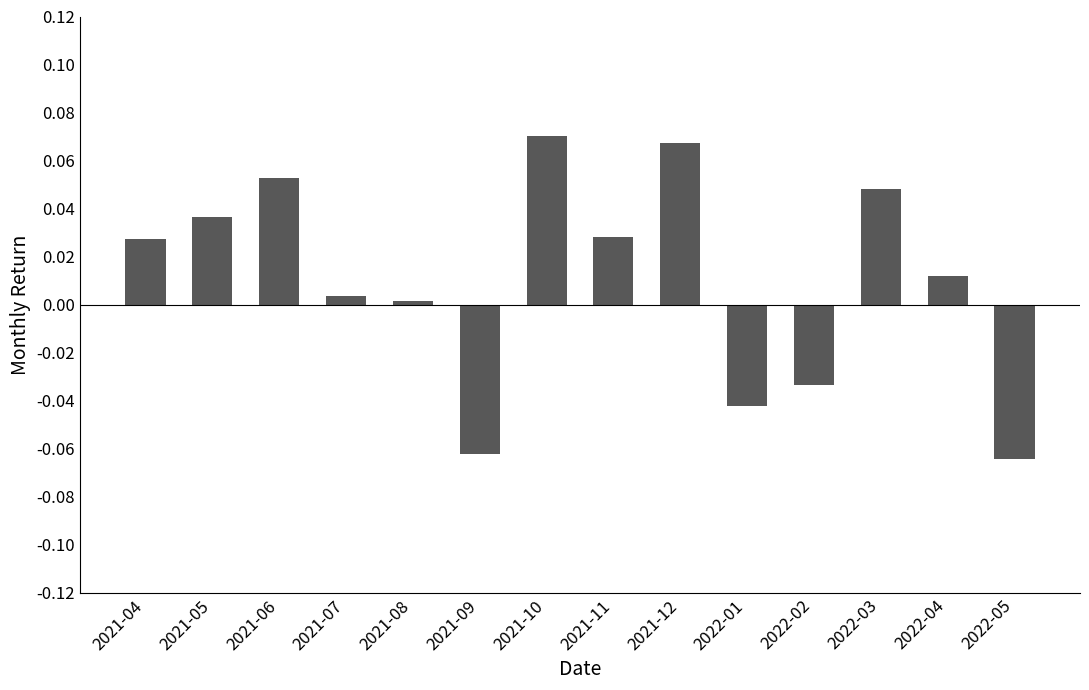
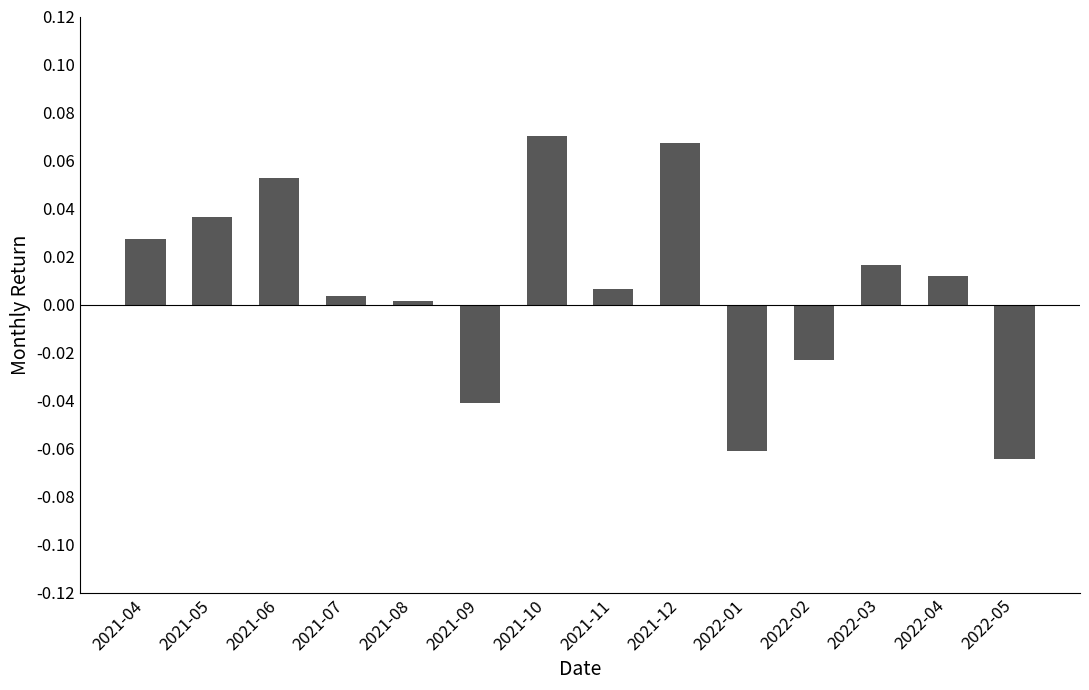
2021-09: -0.062 -> -0.041
2021-11: 0.028 -> 0.006
2022-01: -0.042 -> -0.061
2022-02: -0.033 -> -0.023
2022-03: 0.048 -> 0.016
